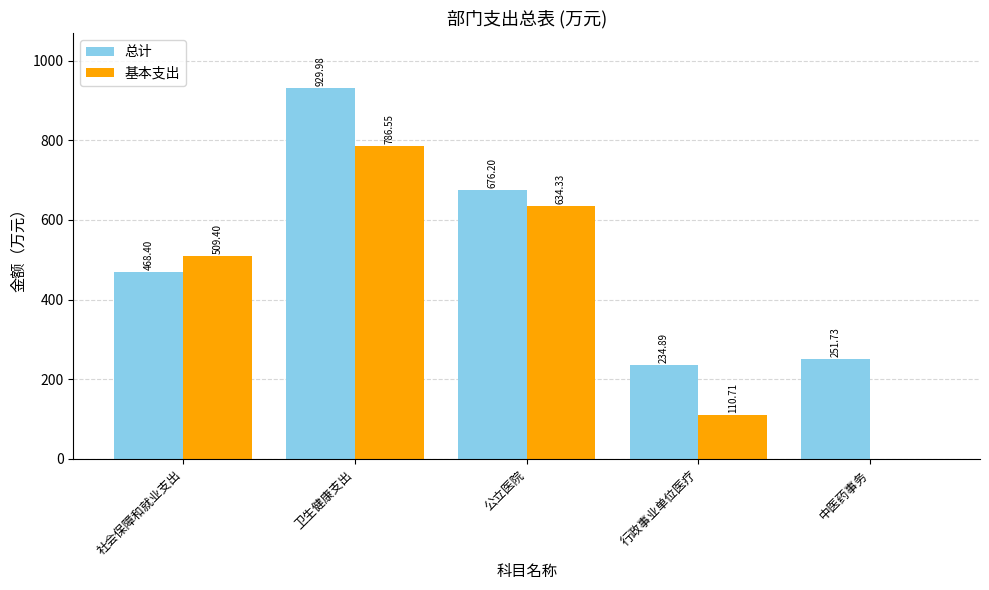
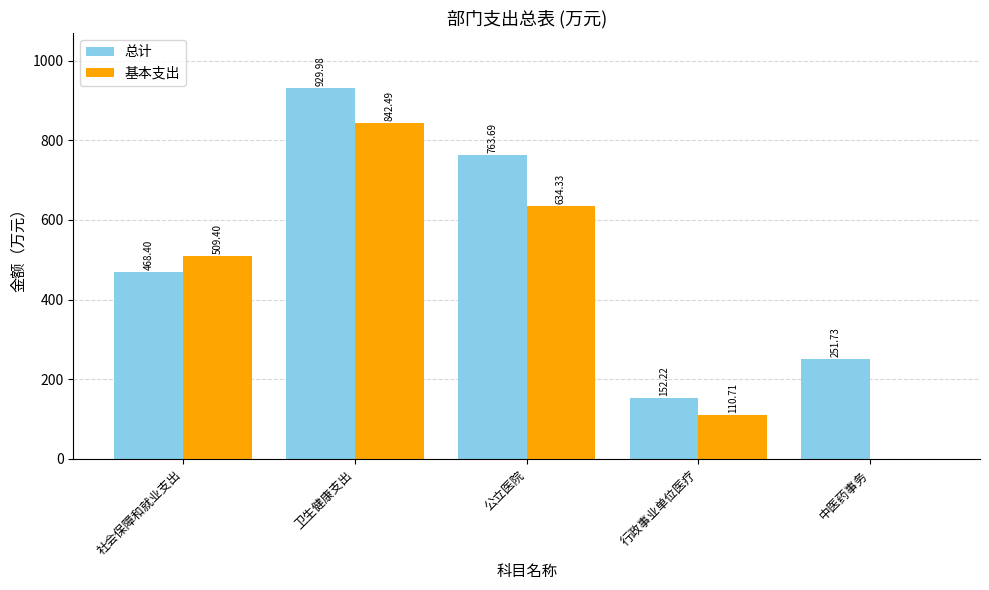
基本支出, 卫生健康支出: 786.55 -> 842.49
总计, 公立医院: 676.20 -> 763.69
总计, 行政事业单位医疗: 234.89 -> 152.22
